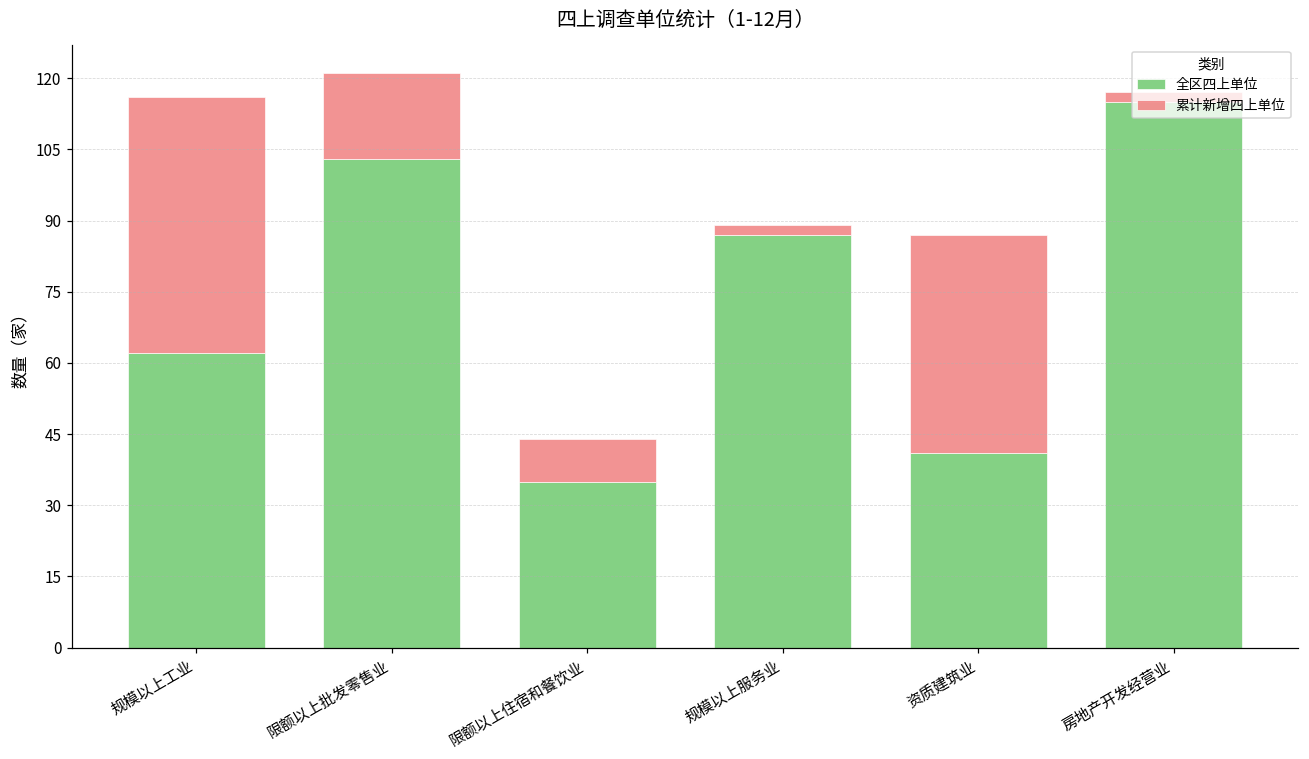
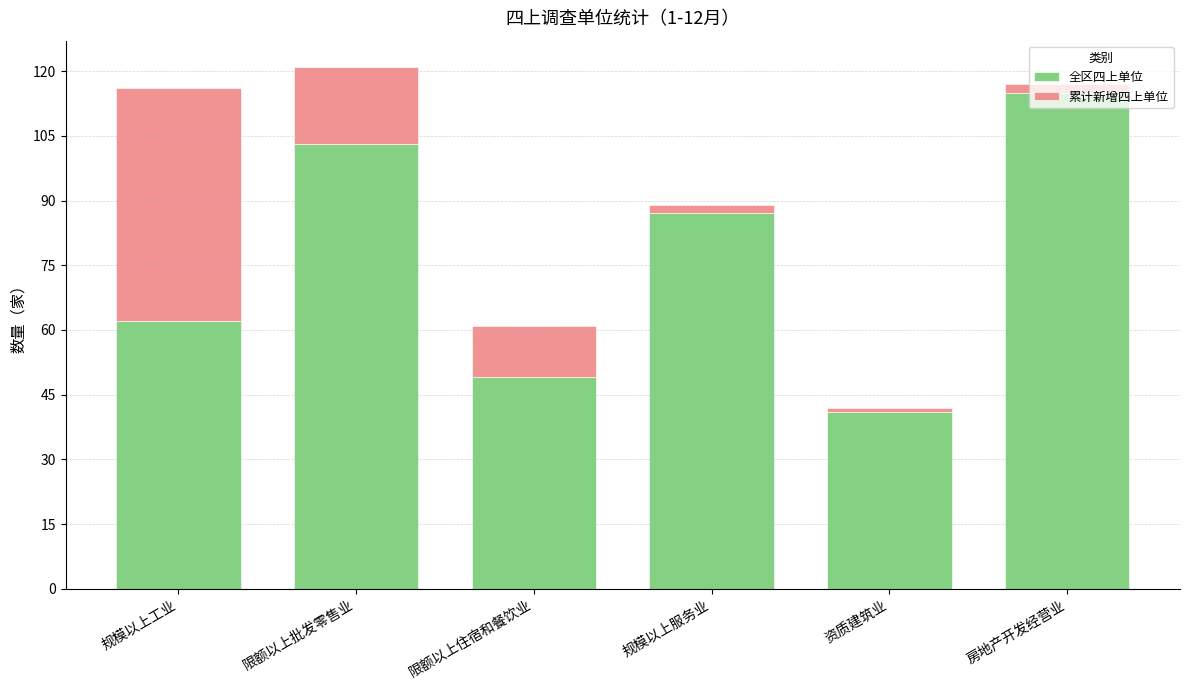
全区四上单位, 限额以上住宿和餐饮业: 35 -> 49
累计新增四上单位, 限额以上住宿和餐饮业: 9 -> 12
累计新增四上单位, 资质建筑业: 46 -> 1
